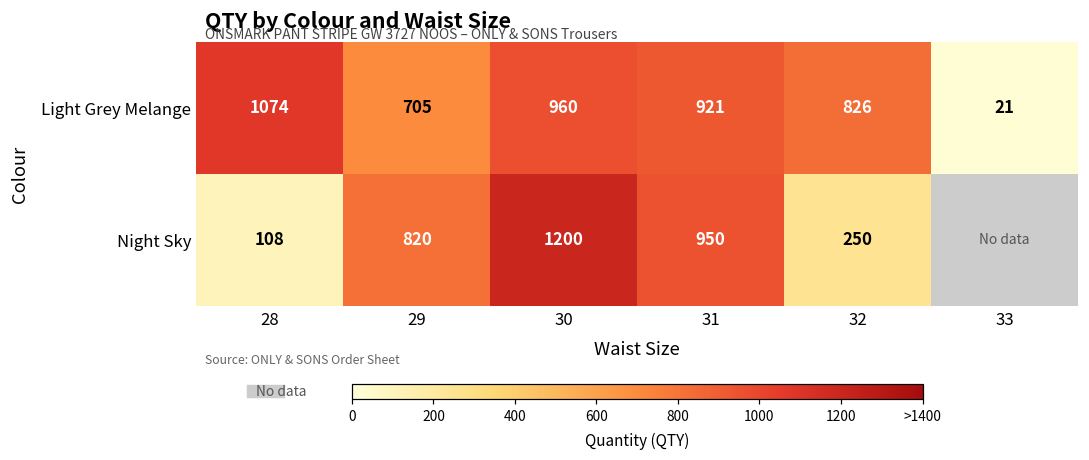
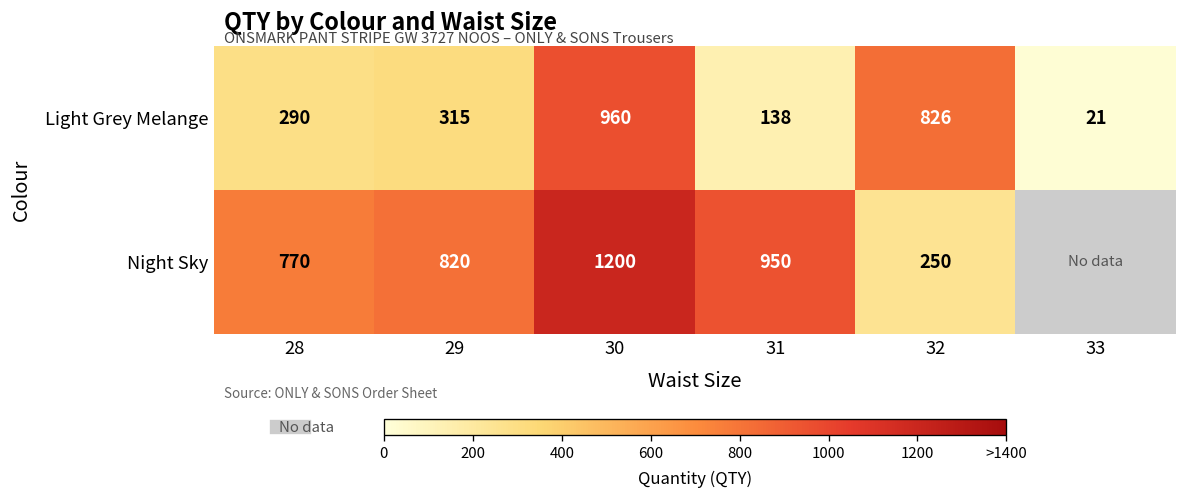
Light Grey Melange, 28: 1074 -> 290
Light Grey Melange, 29: 705 -> 315
Light Grey Melange, 31: 921 -> 138
Night Sky, 28: 108 -> 770
